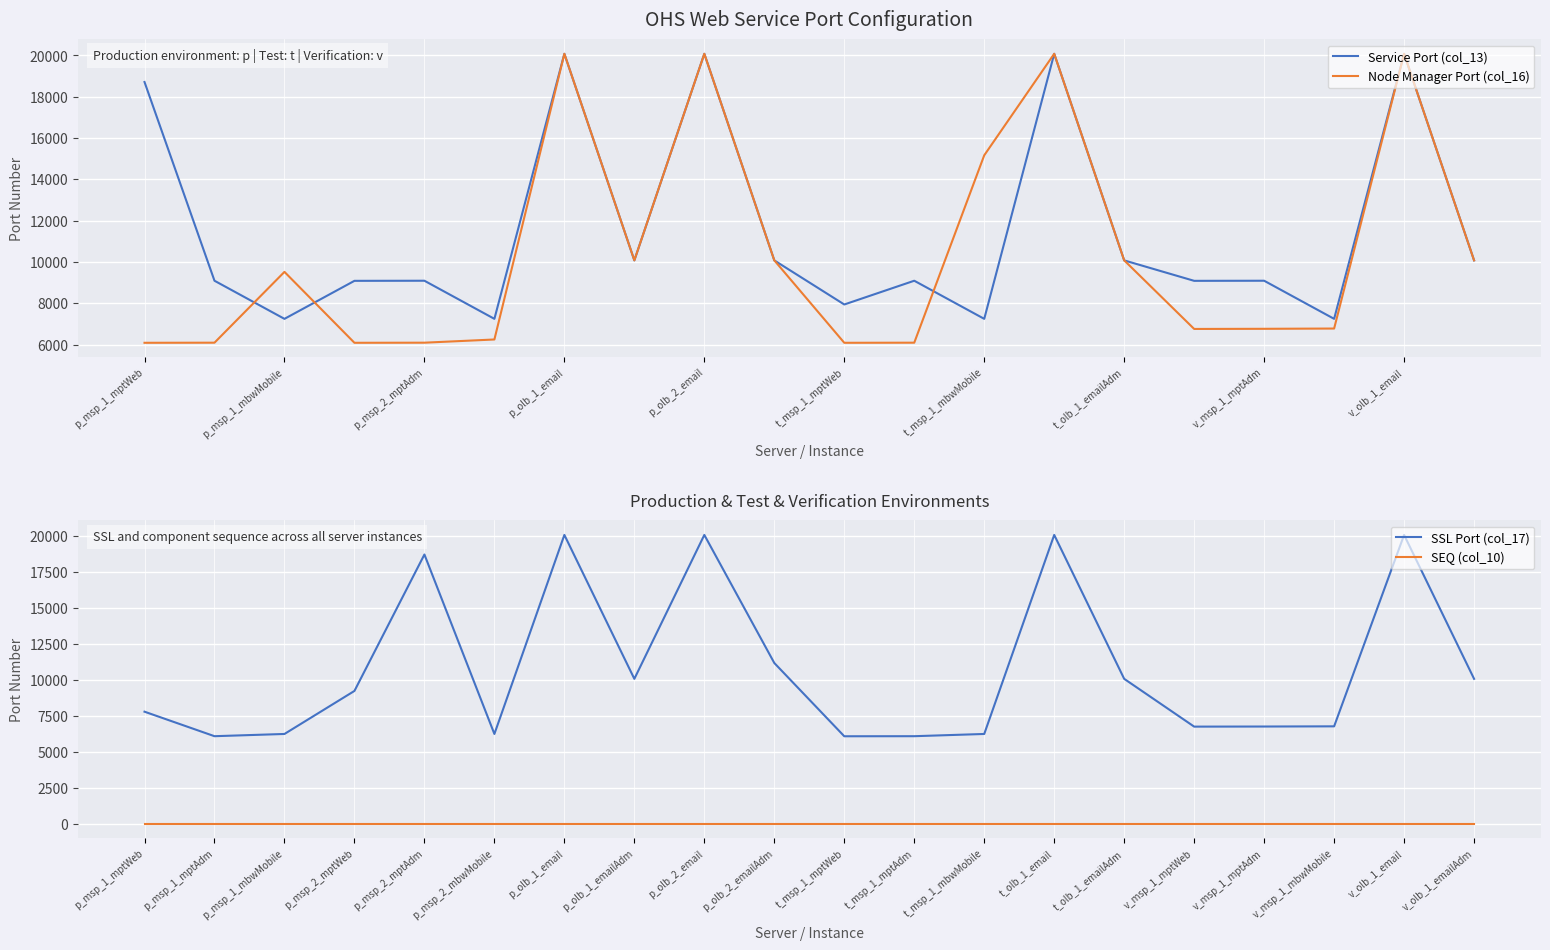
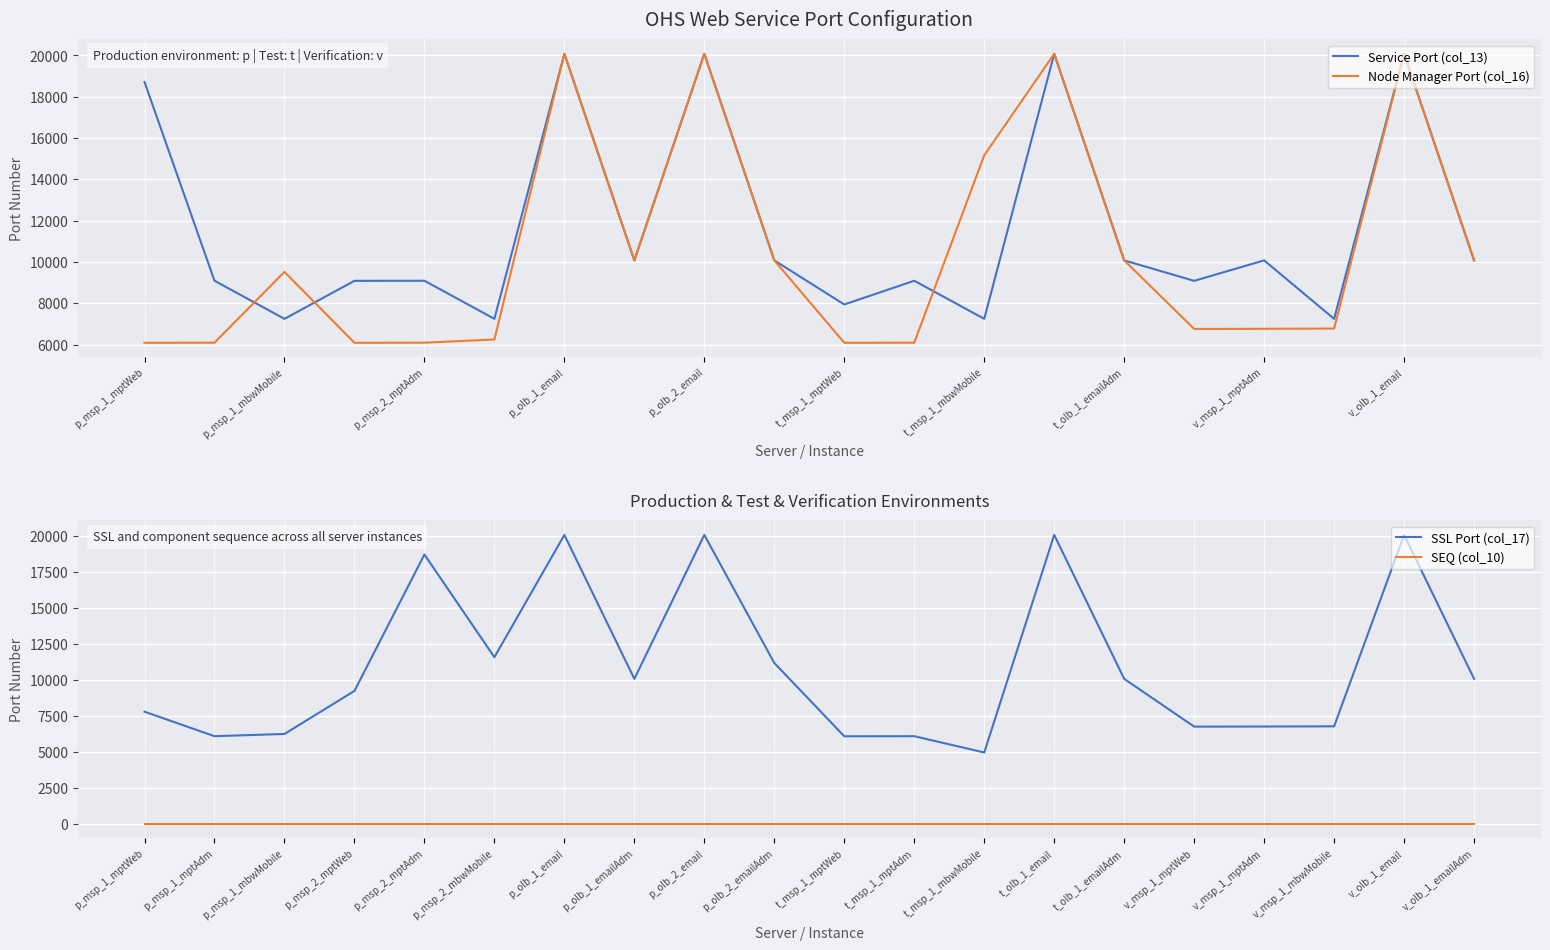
OHS Web Service Port Configuration, Service Port (col_13), v_msp_1_mptAdm: 9100 -> 10100
Production & Test & Verification Environments, SSL Port (col_17), p_msp_2_mbwMobile: 6300 -> 11600
Production & Test & Verification Environments, SSL Port (col_17), t_msp_1_mbwMobile: 6300 -> 5000
